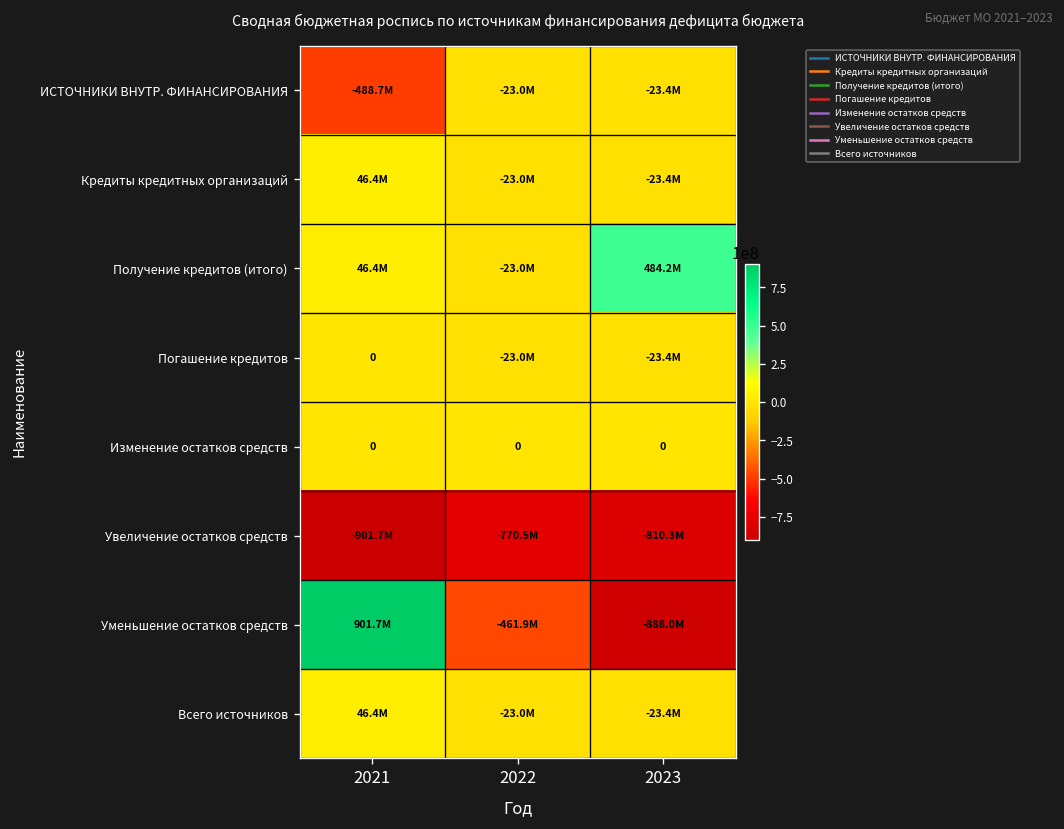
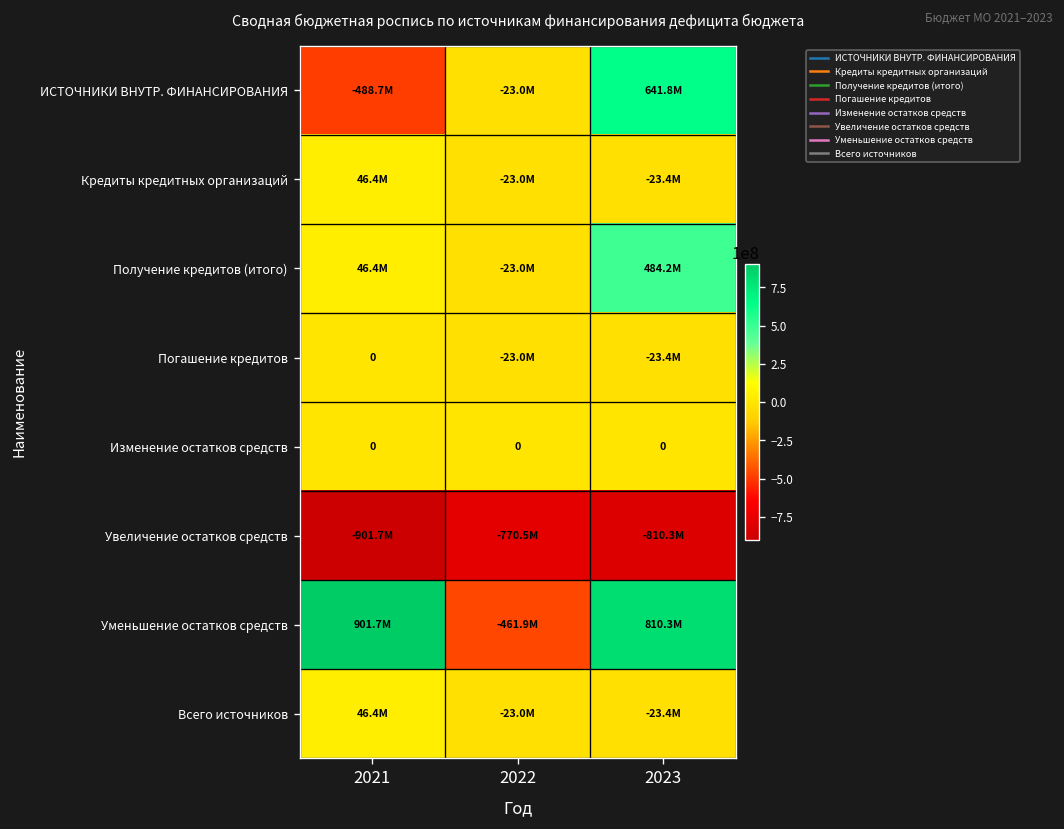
ИСТОЧНИКИ ВНУТР. ФИНАНСИРОВАНИЯ, 2023: -23.4M -> 641.8M
Уменьшение остатков средств, 2023: -888.0M -> 810.3M
